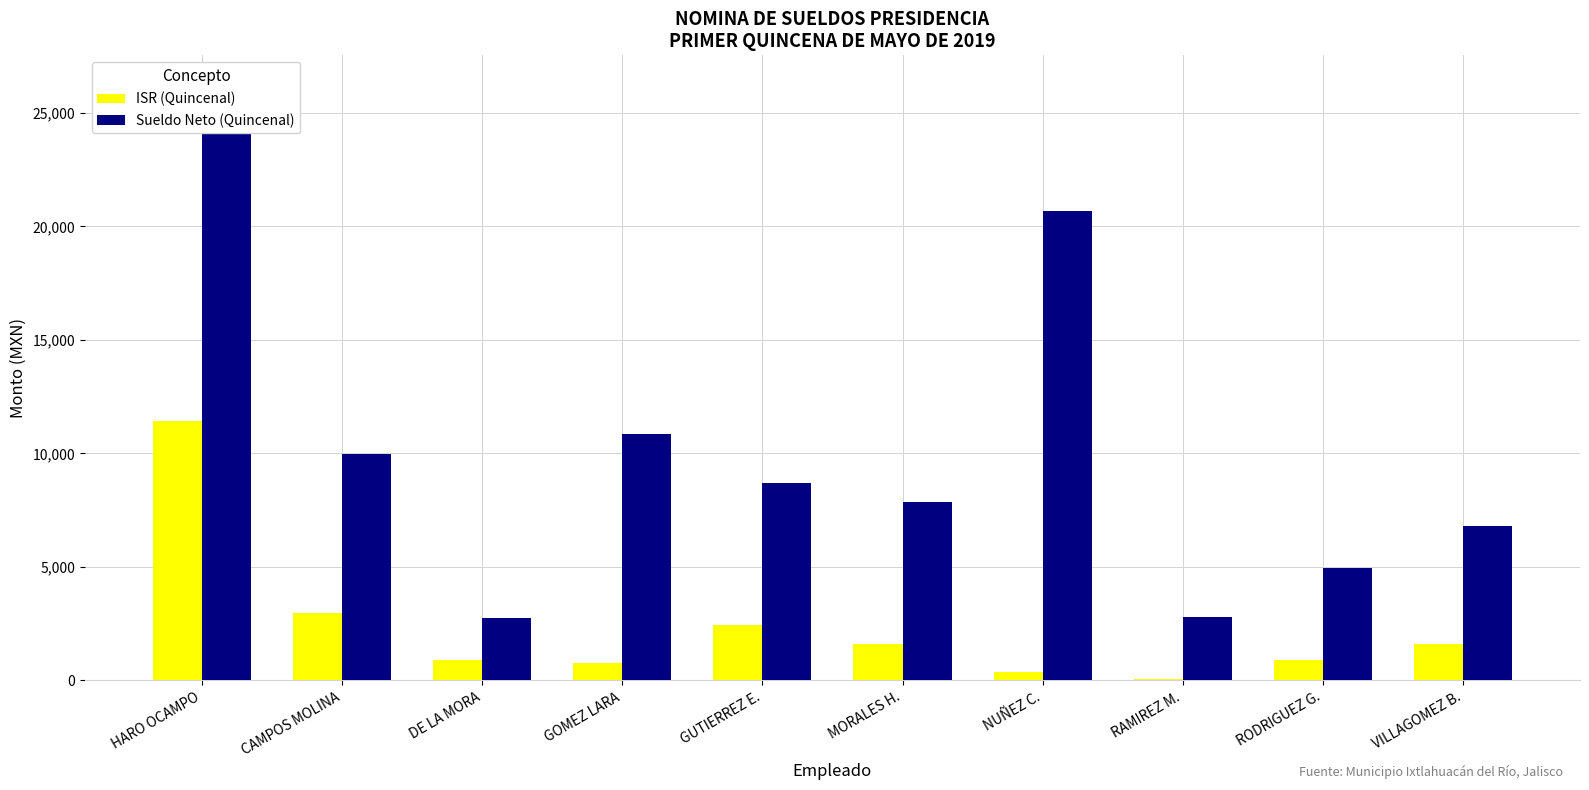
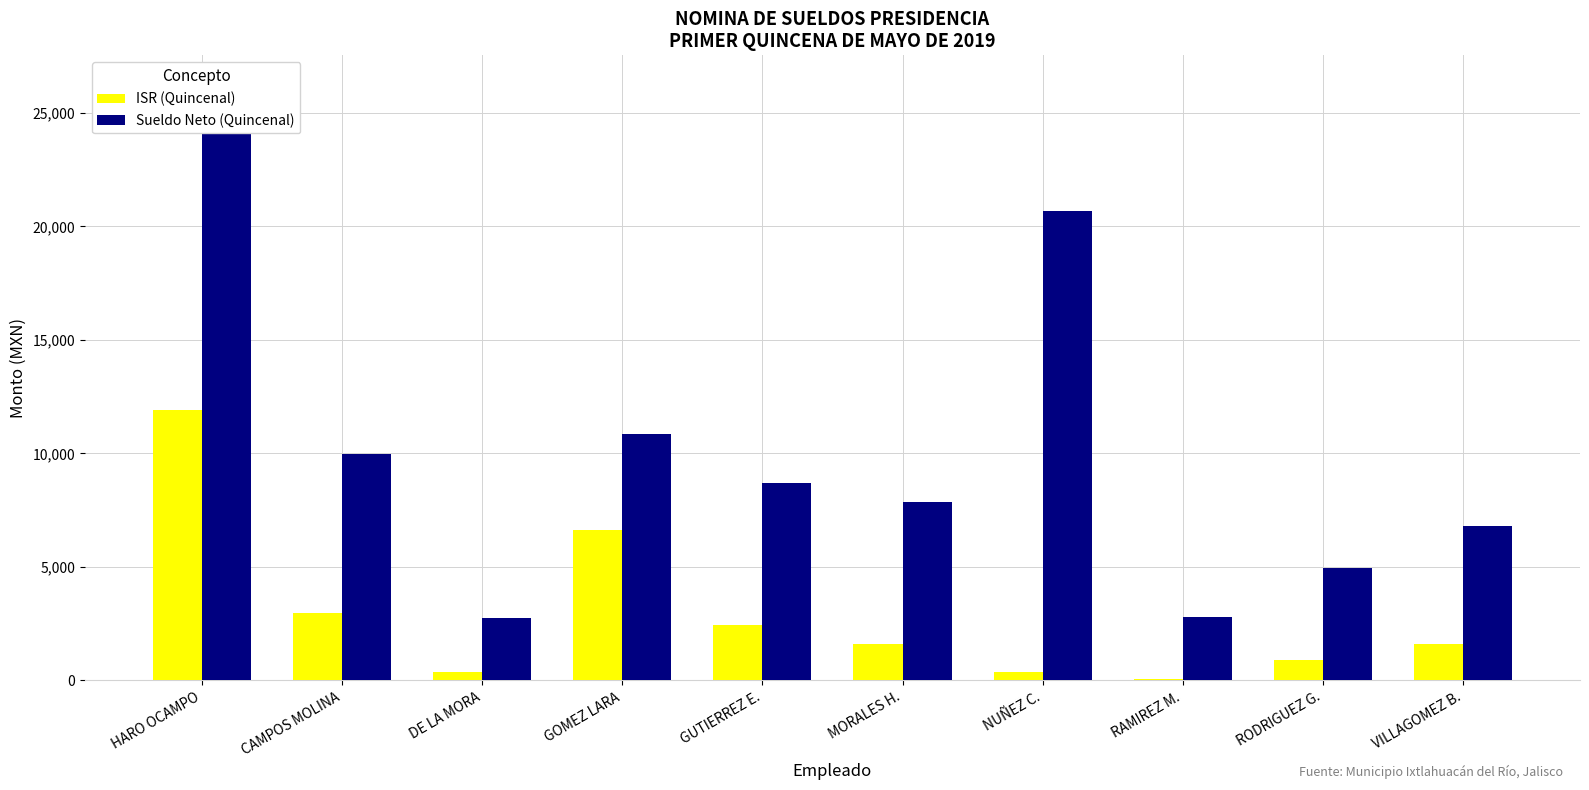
ISR (Quincenal), HARO OCAMPO: 11,400 -> 11,900
ISR (Quincenal), DE LA MORA: 900 -> 400
ISR (Quincenal), GOMEZ LARA: 700 -> 6,600
